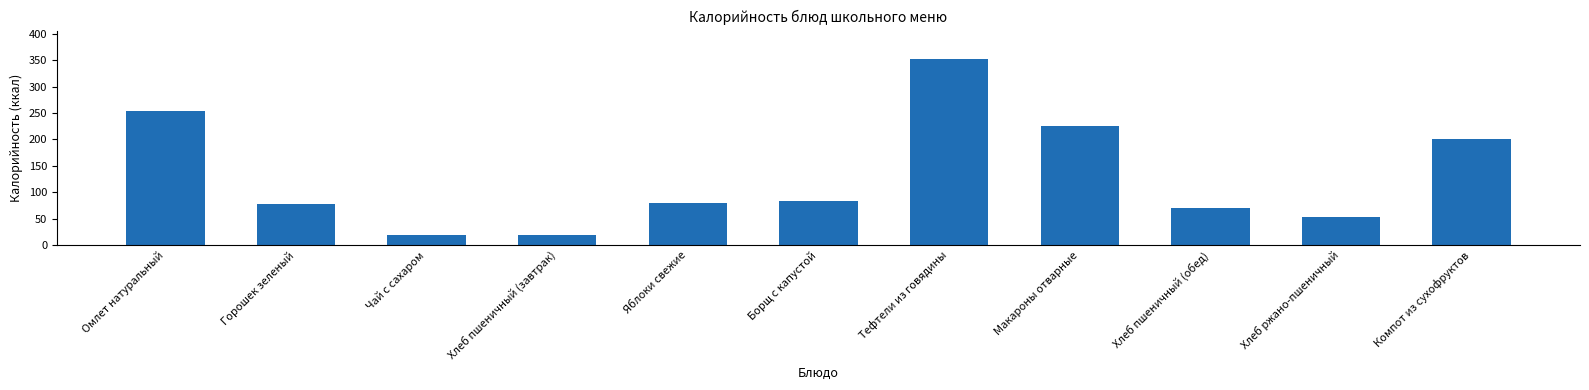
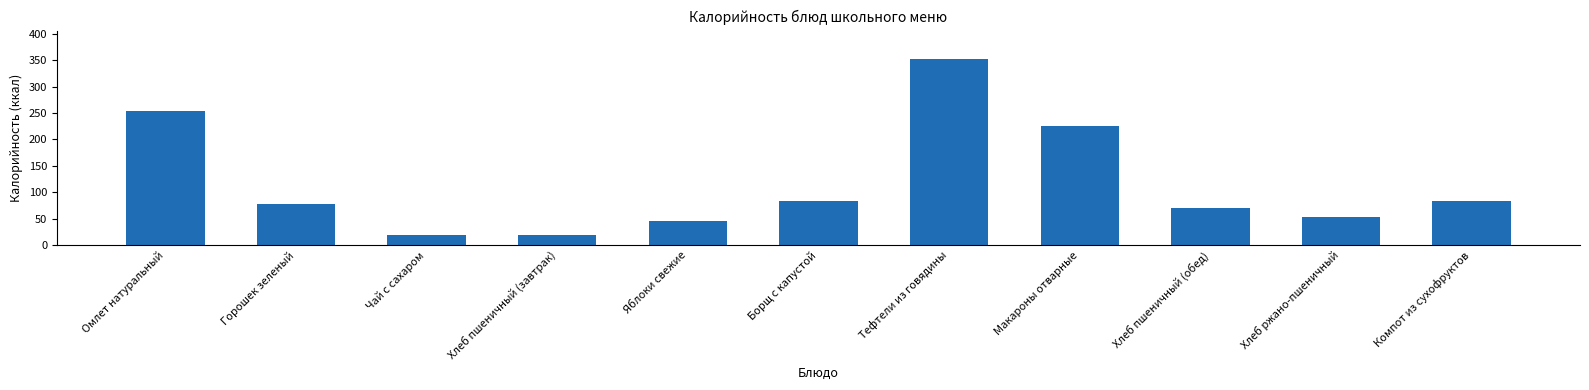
Яблоки свежие: 80 -> 40
Компот из сухофруктов: 200 -> 80
